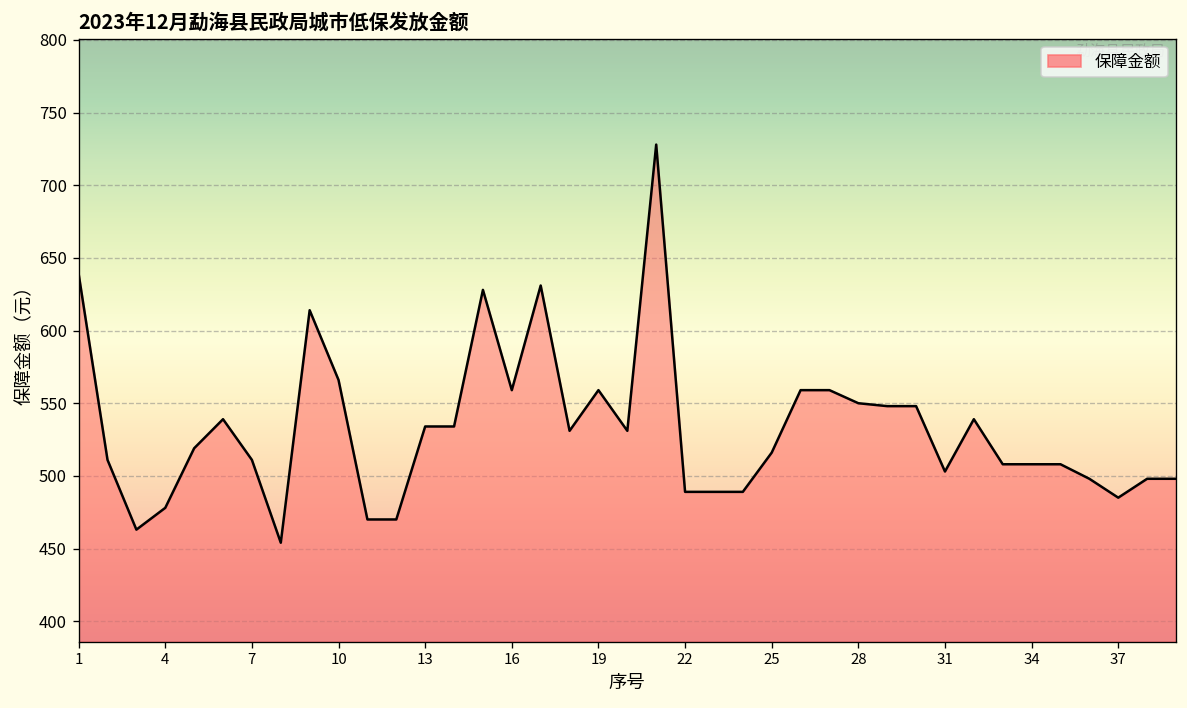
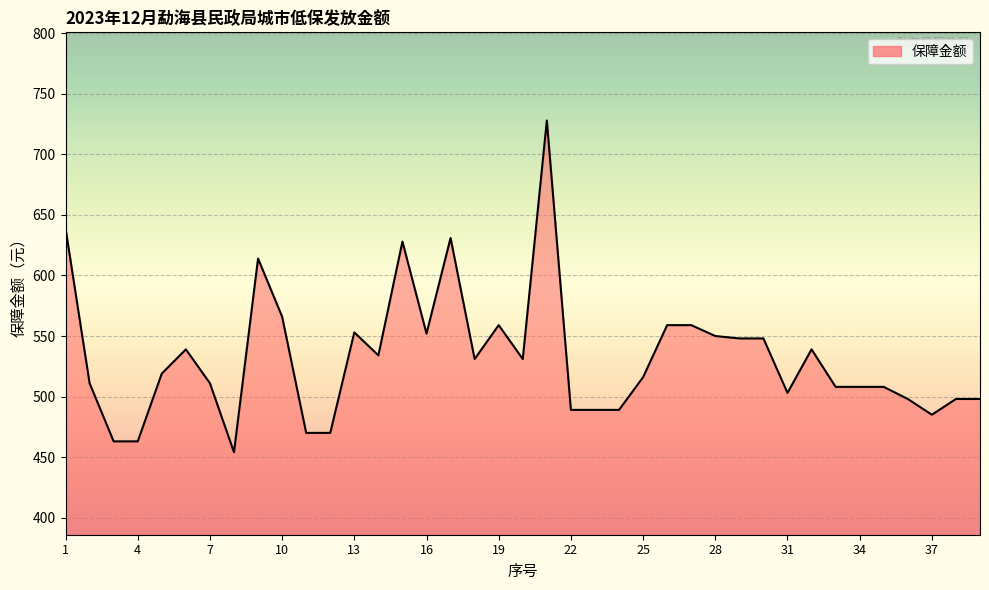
4: 478 -> 463
13: 534 -> 553
16: 559 -> 552
